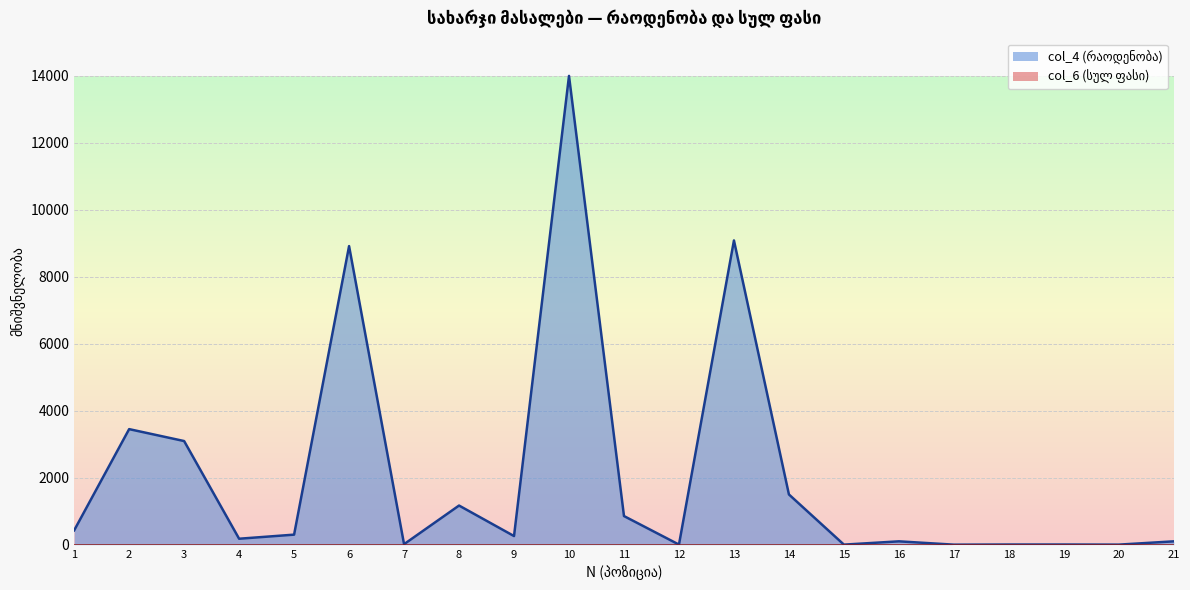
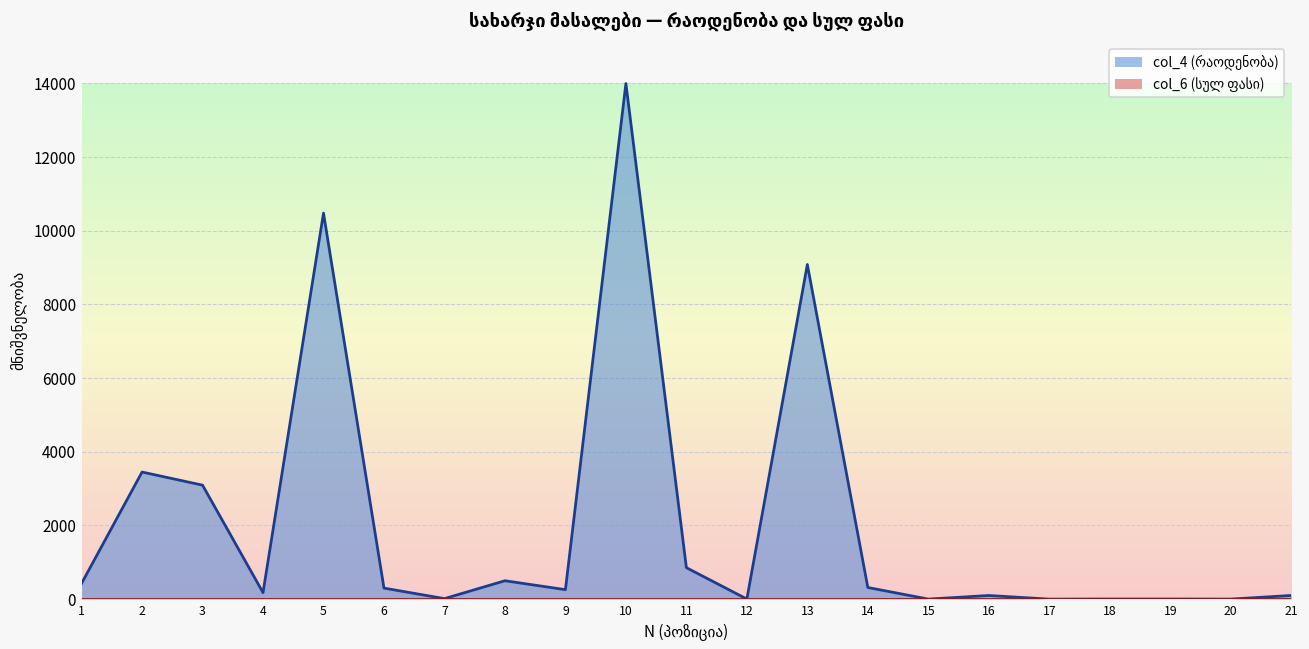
col_4 (რაოდენობა), 5: 300 -> 10500
col_4 (რაოდენობა), 6: 8900 -> 300
col_4 (რაოდენობა), 8: 1200 -> 500
col_4 (რაოდენობა), 14: 1500 -> 300
